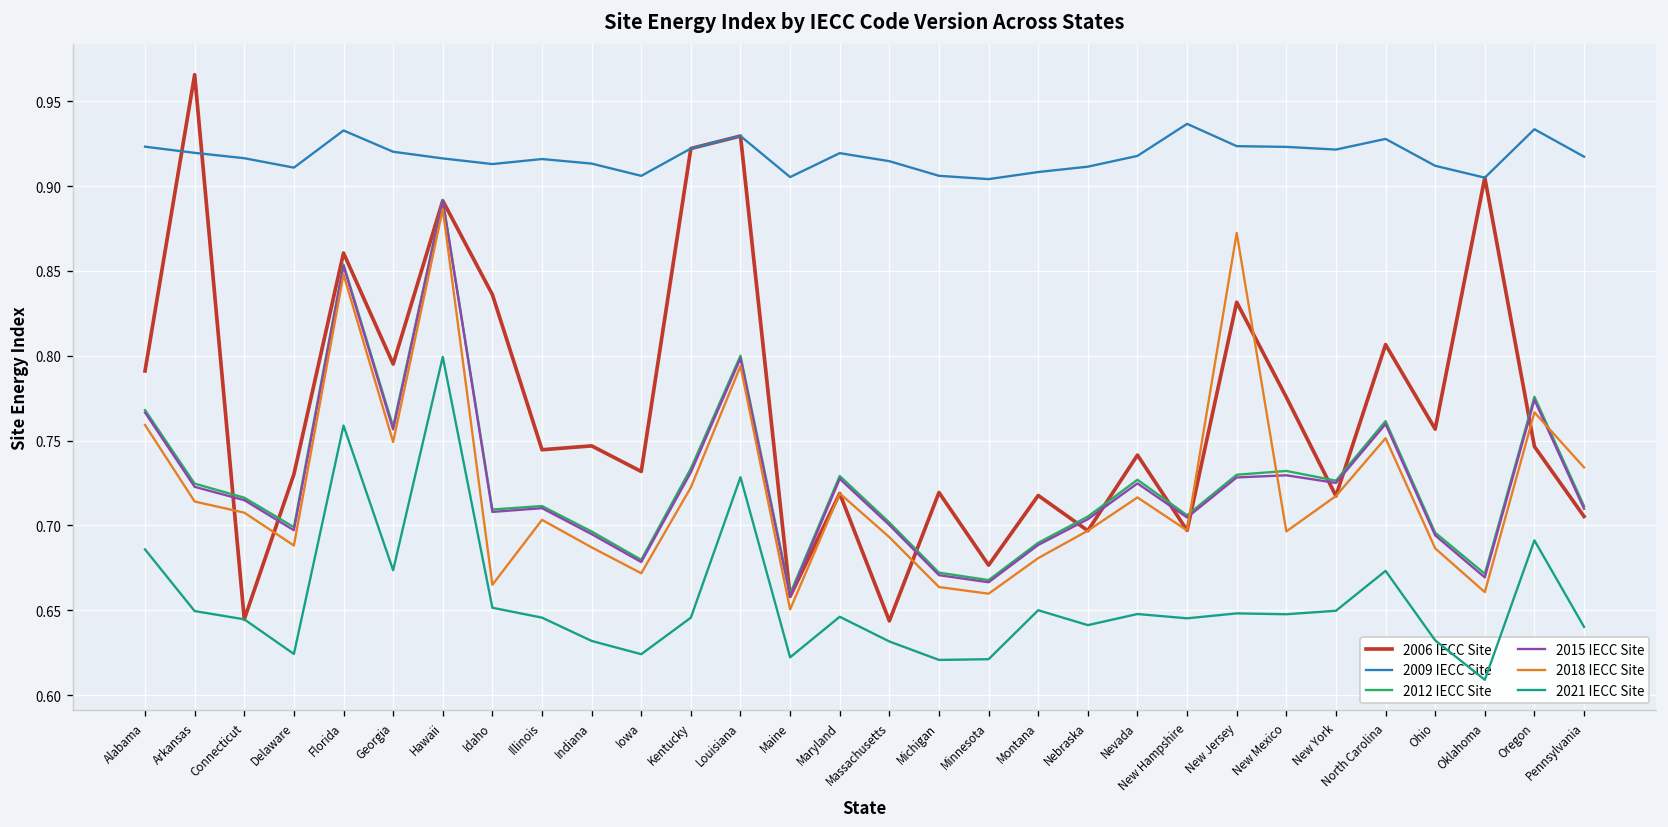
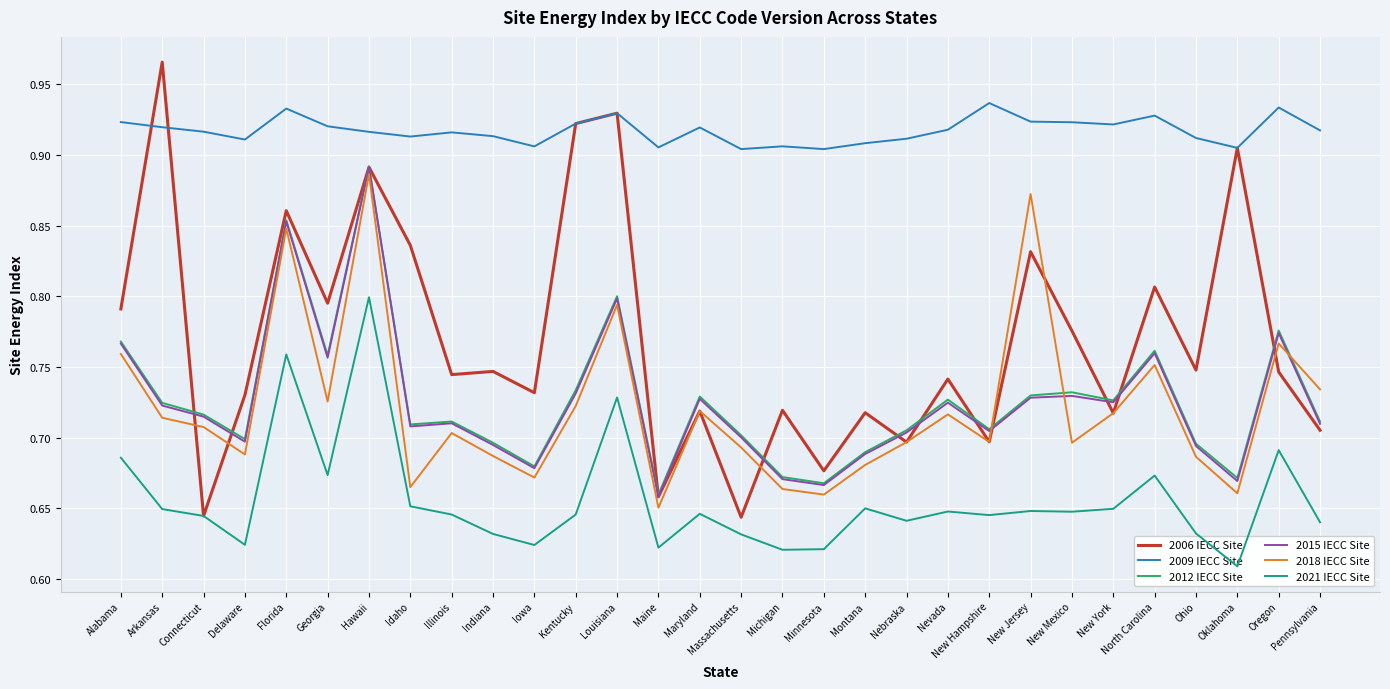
2018 IECC Site, Georgia: 0.749 -> 0.726
2009 IECC Site, Massachusetts: 0.915 -> 0.904
2006 IECC Site, Ohio: 0.757 -> 0.748
